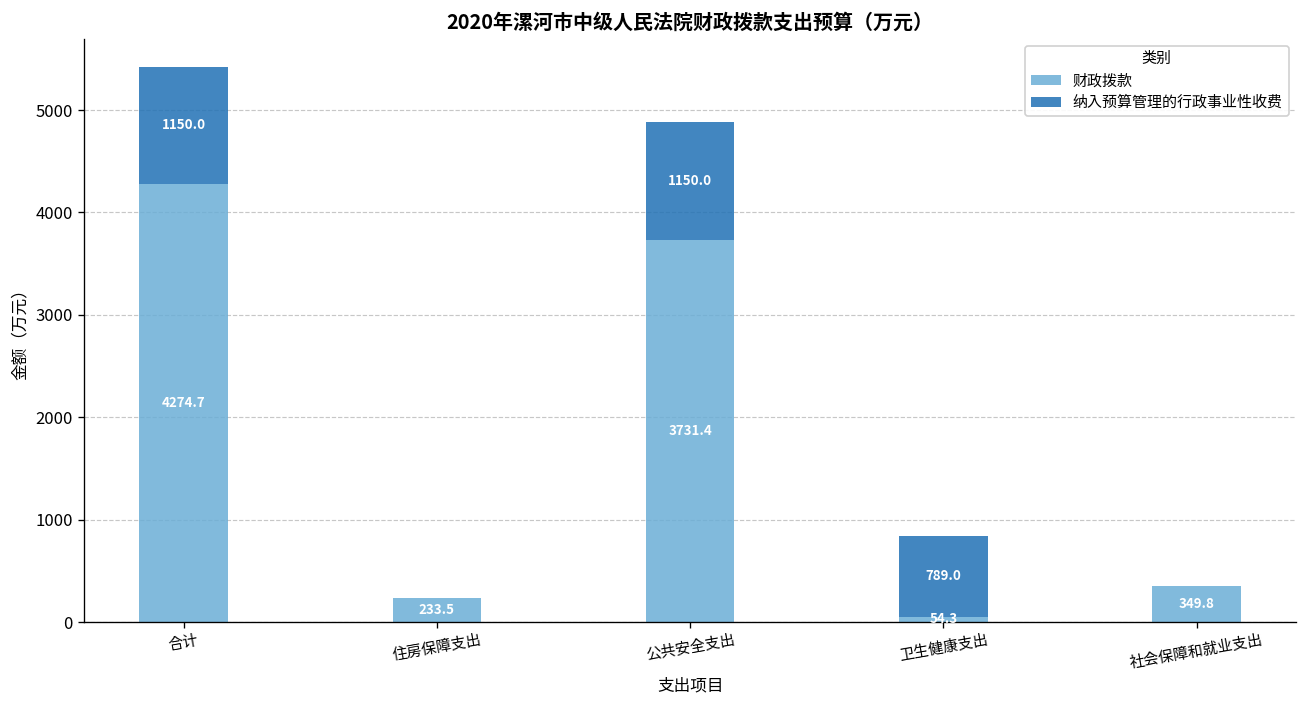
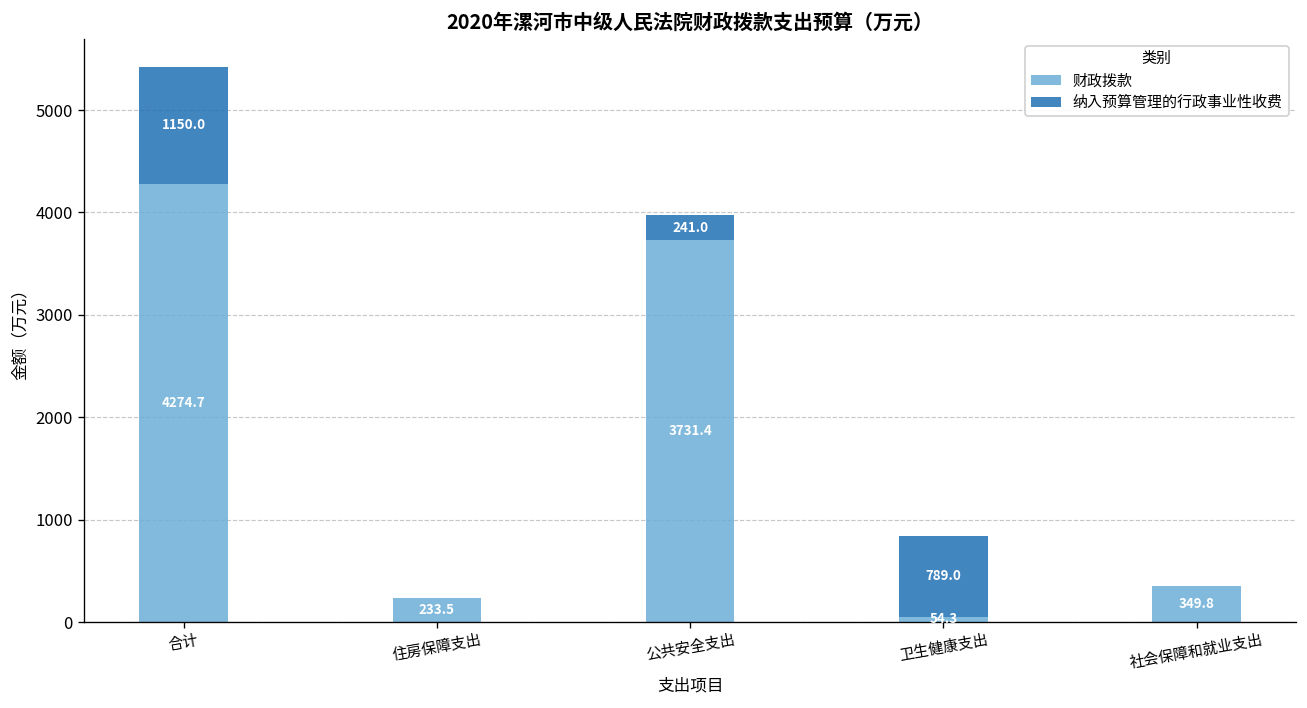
纳入预算管理的行政事业性收费, 公共安全支出: 1150.0 -> 241.0
